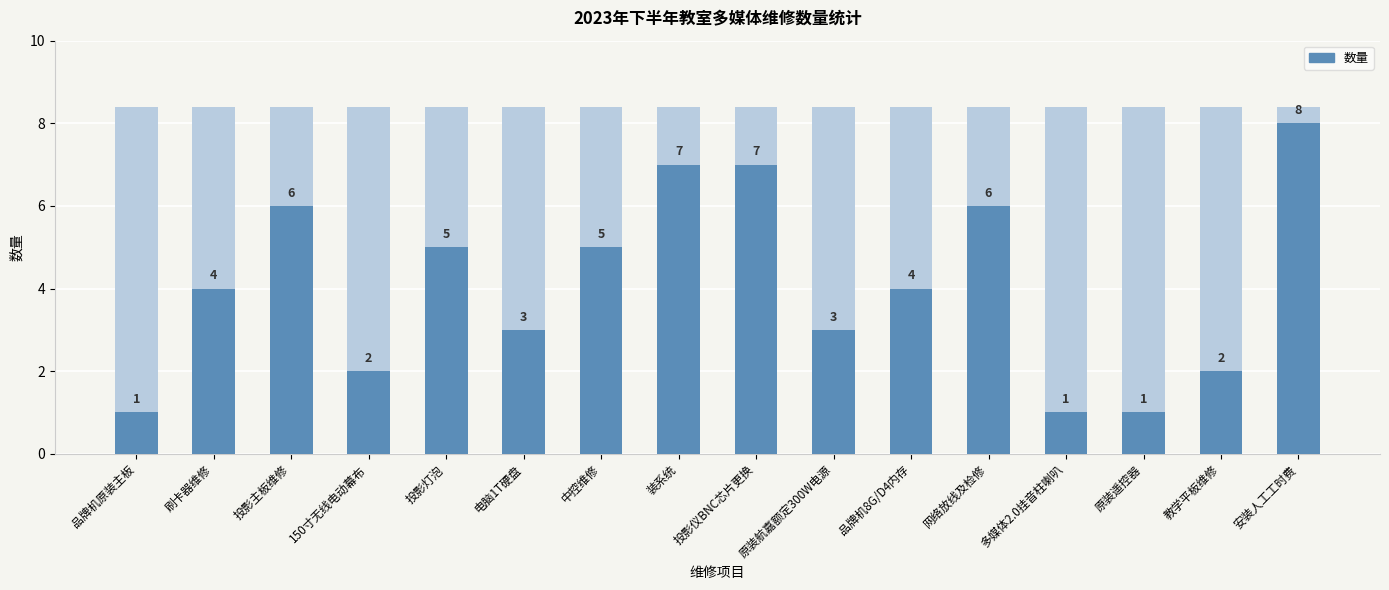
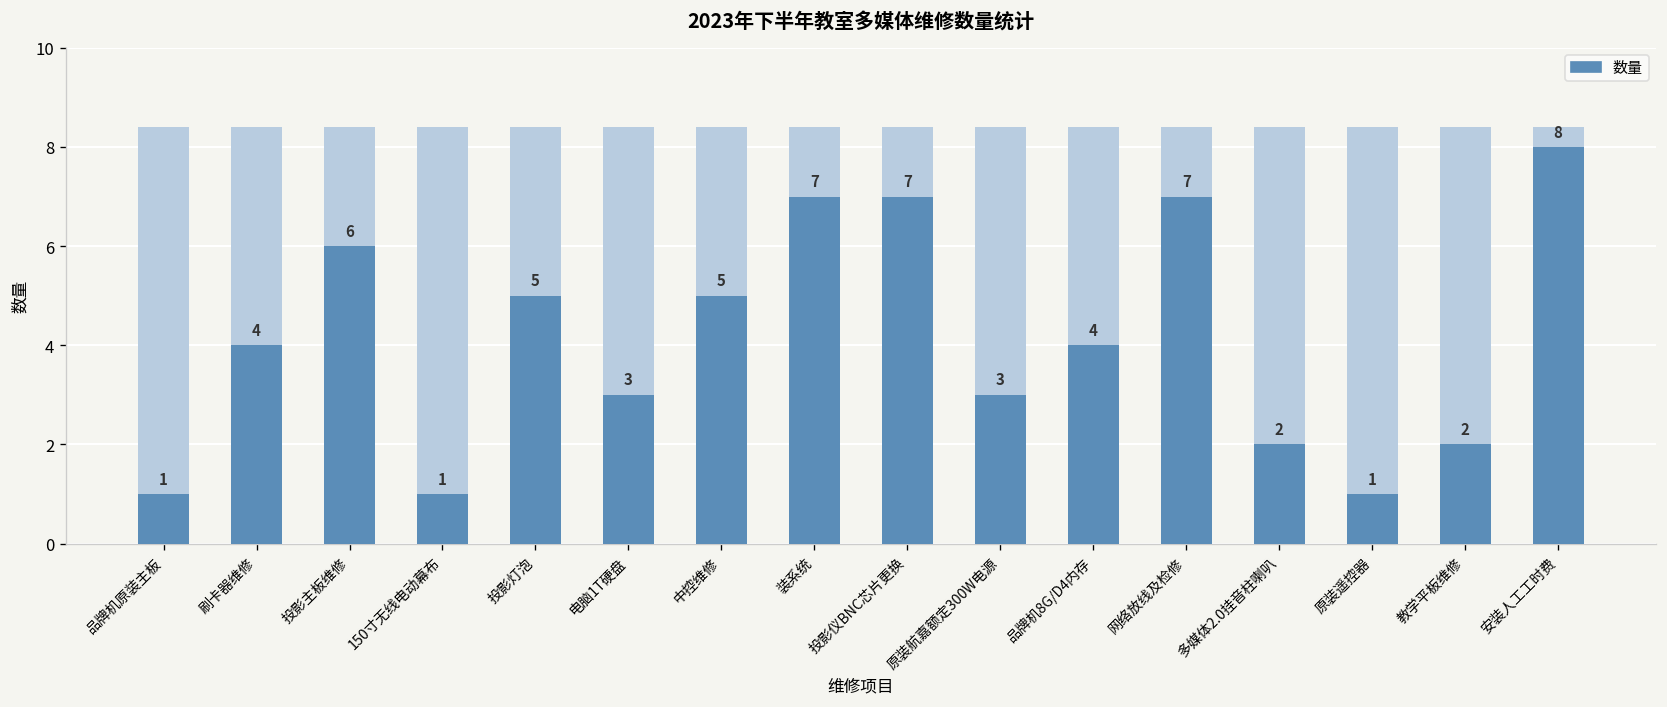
数量, 150寸无线电动幕布: 2 -> 1
数量, 网络放线及检修: 6 -> 7
数量, 多媒体2.0挂音柱喇叭: 1 -> 2
